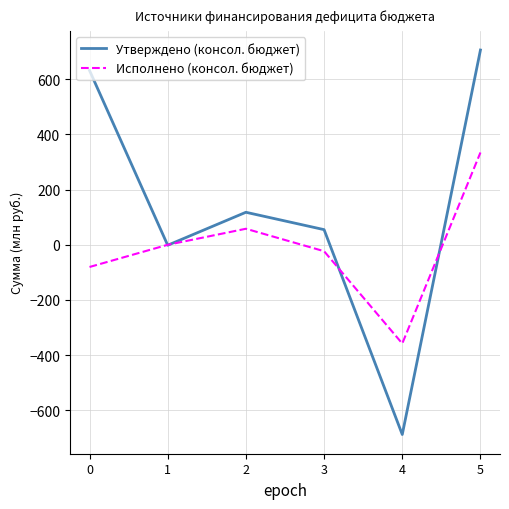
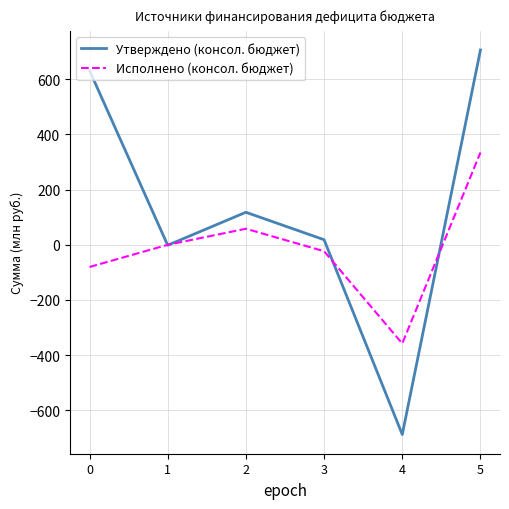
Утверждено (консол. бюджет), 3: 50 -> 20
